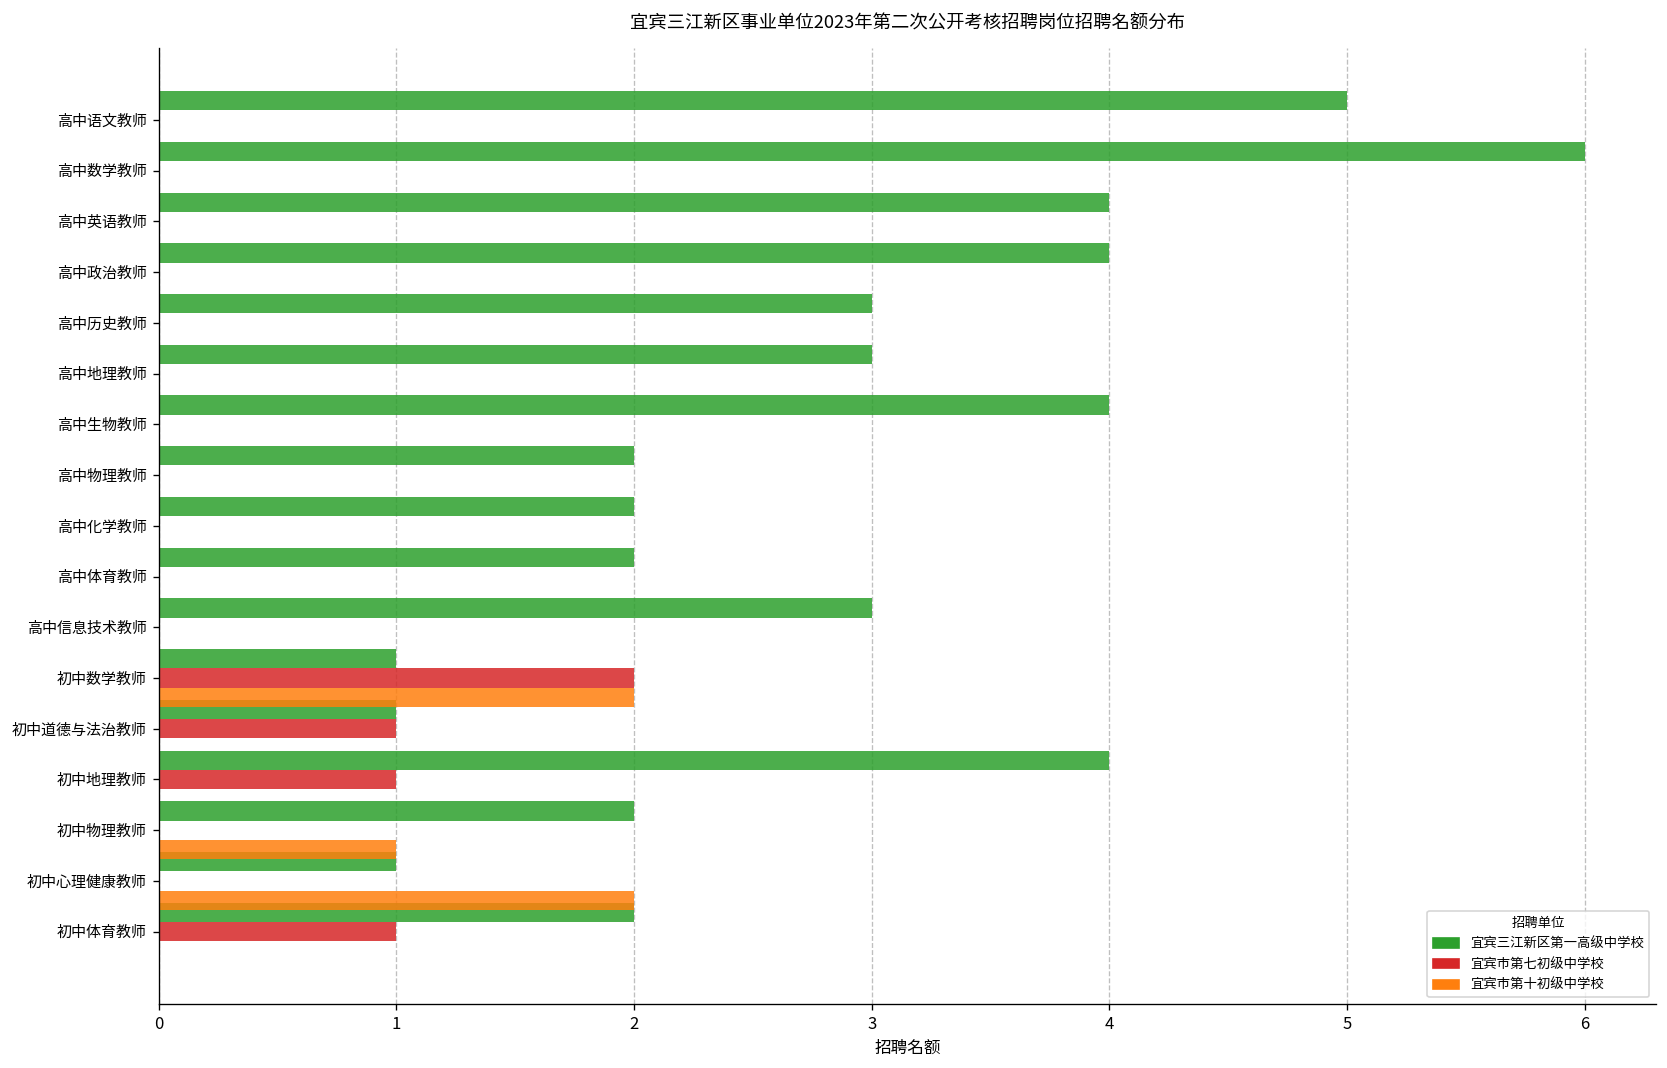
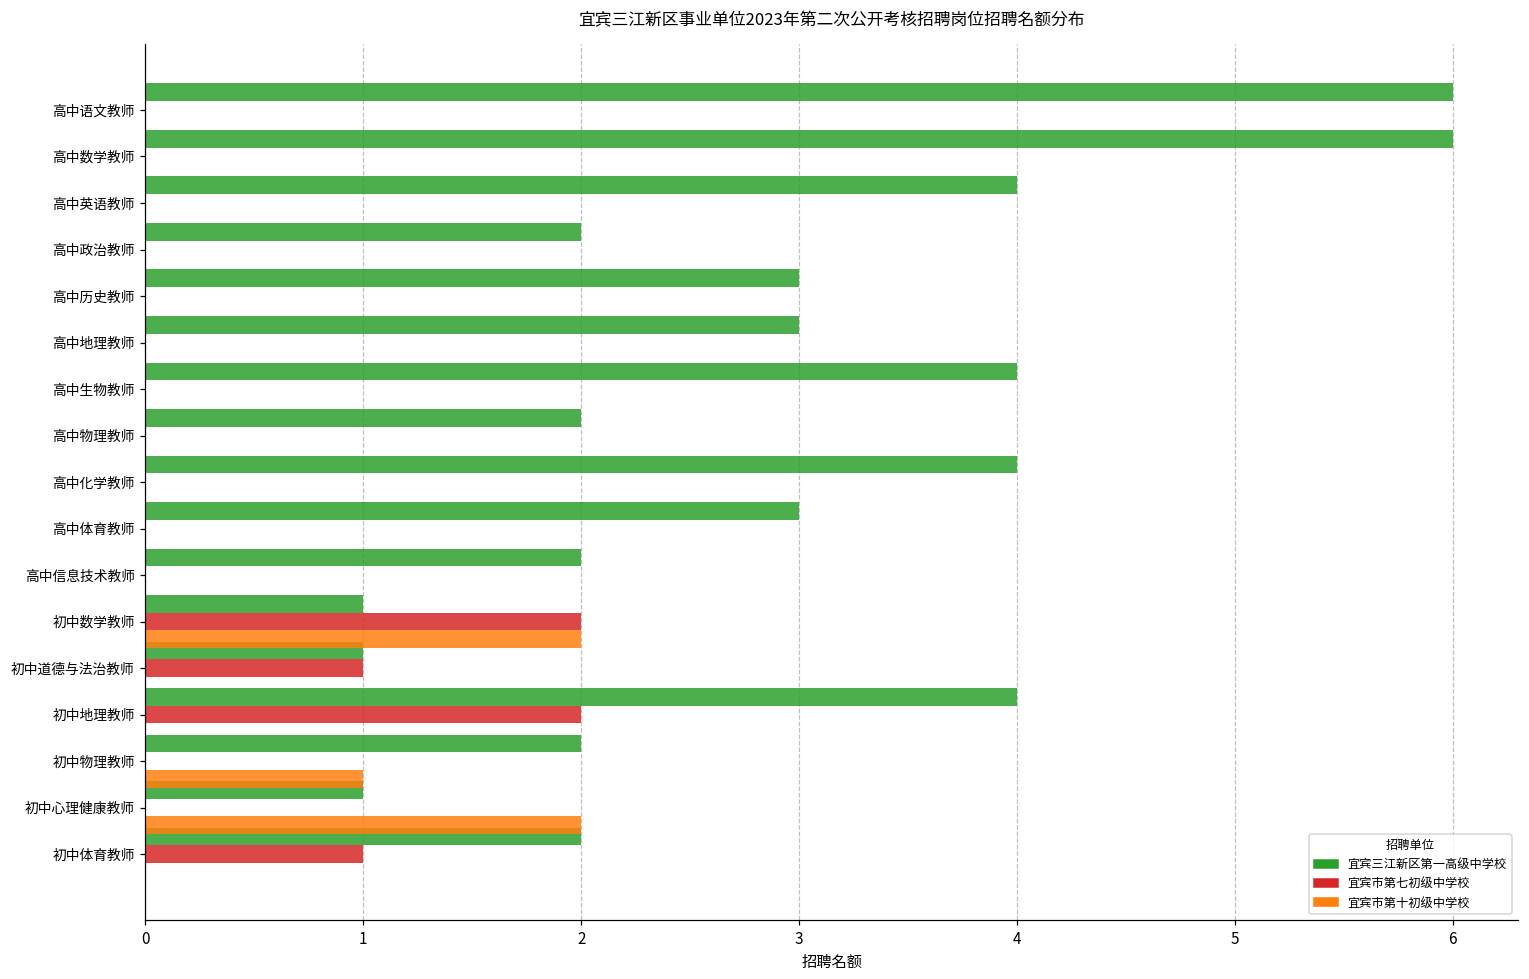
宜宾三江新区第一高级中学校, 高中语文教师: 5 -> 6
宜宾三江新区第一高级中学校, 高中政治教师: 4 -> 2
宜宾三江新区第一高级中学校, 高中化学教师: 2 -> 4
宜宾三江新区第一高级中学校, 高中体育教师: 2 -> 3
宜宾三江新区第一高级中学校, 高中信息技术教师: 3 -> 2
宜宾市第七初级中学校, 初中地理教师: 1 -> 2
